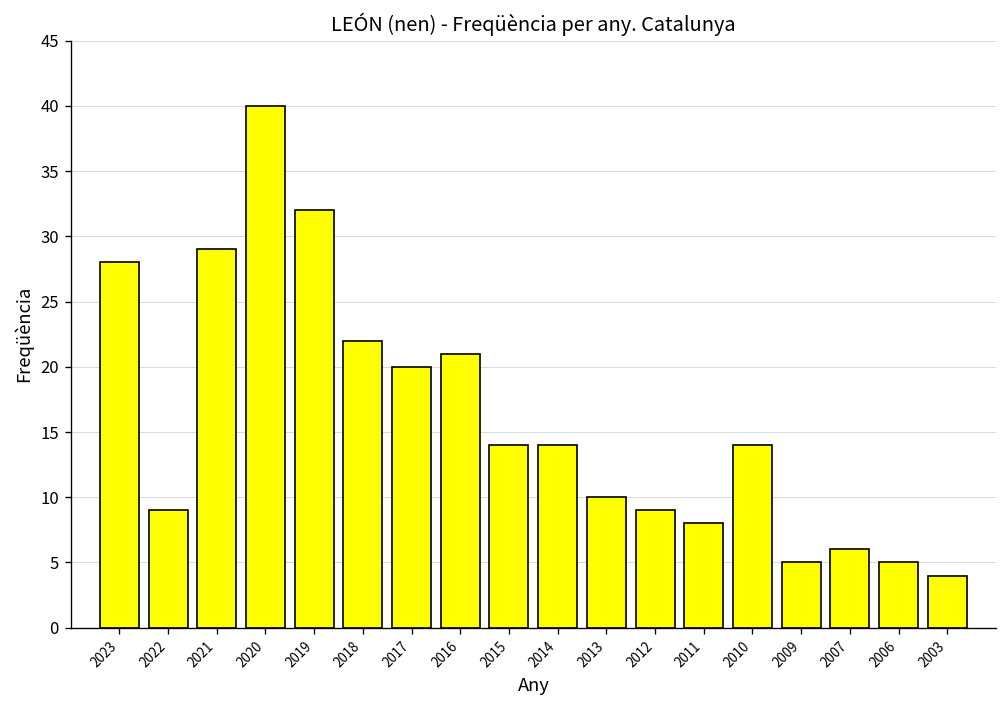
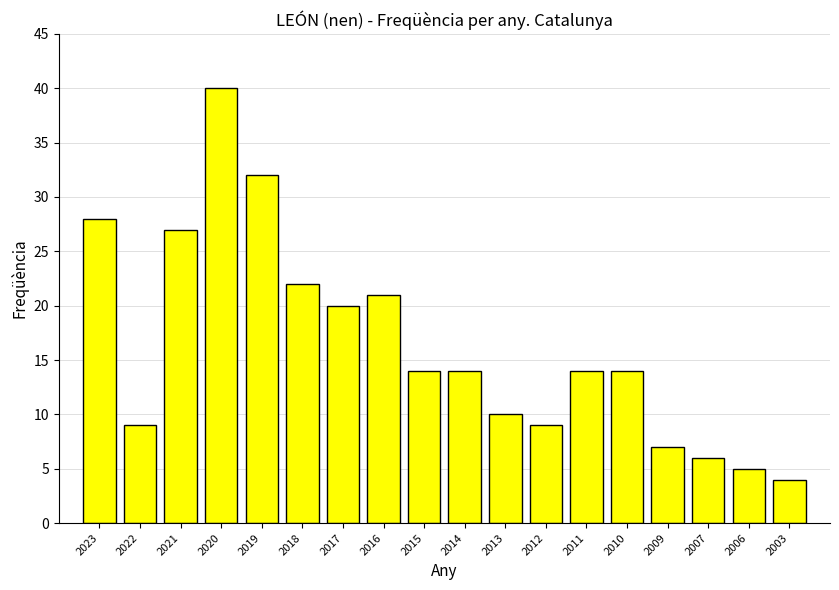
2021: 29 -> 27
2011: 8 -> 14
2009: 5 -> 7
